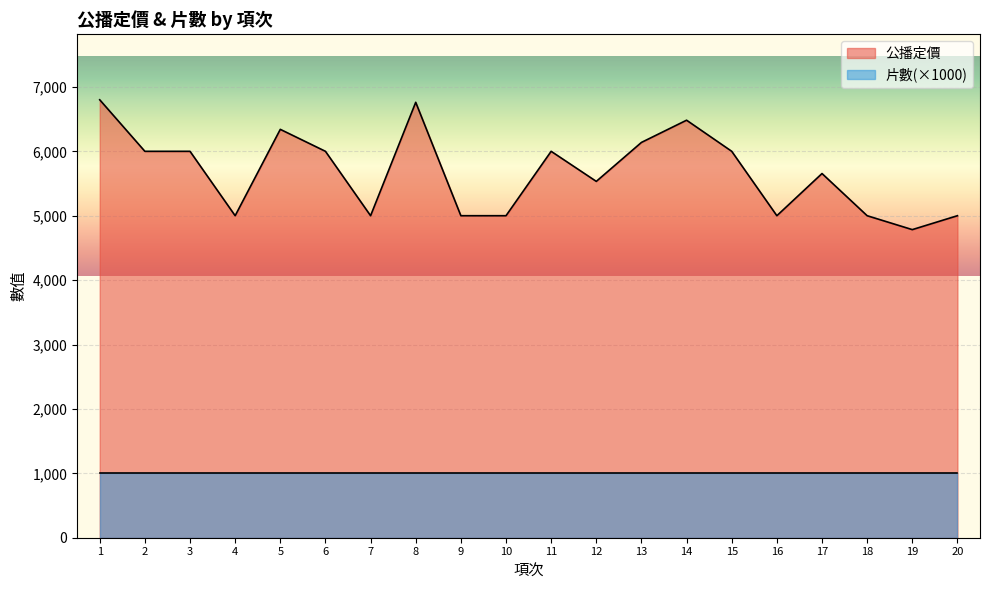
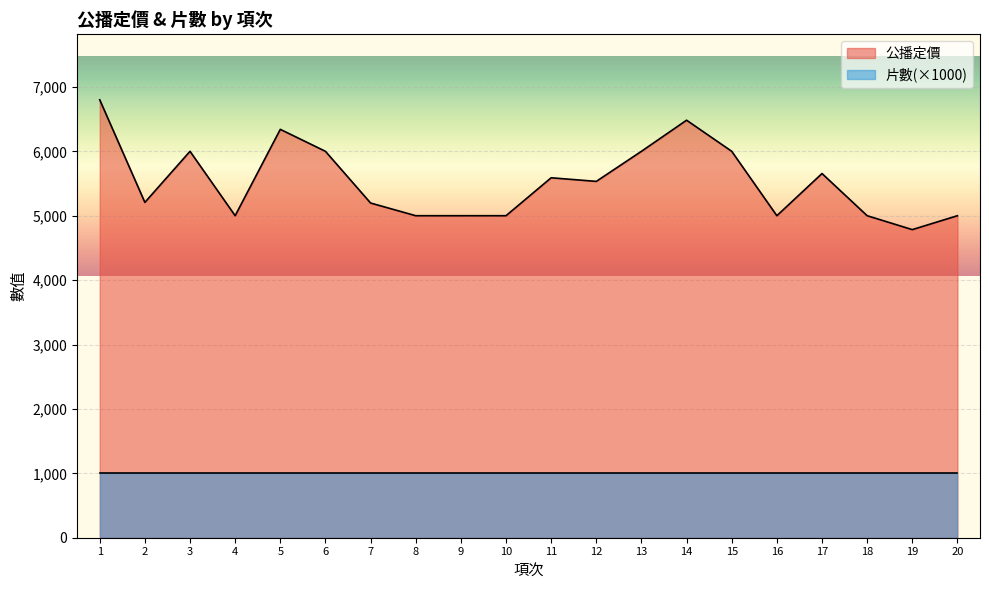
公播定價, 2: 6,000 -> 5,200
公播定價, 7: 5,000 -> 5,200
公播定價, 8: 6,800 -> 5,000
公播定價, 11: 6,000 -> 5,600
公播定價, 13: 6,100 -> 6,000
